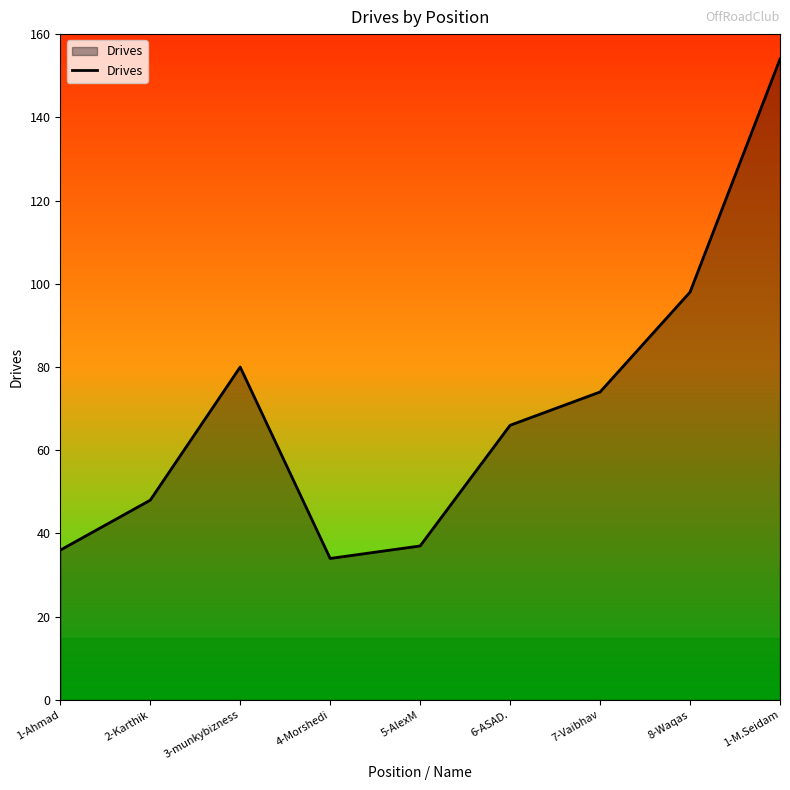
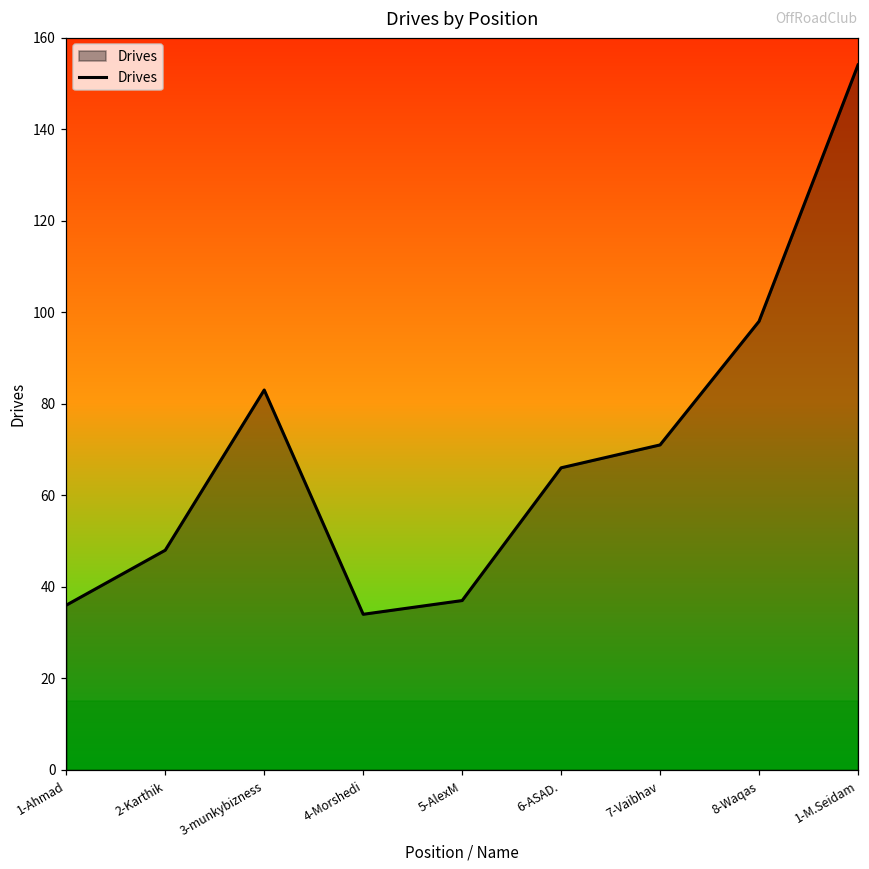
3-munkybizness: 80 -> 83
7-Vaibhav: 74 -> 71
